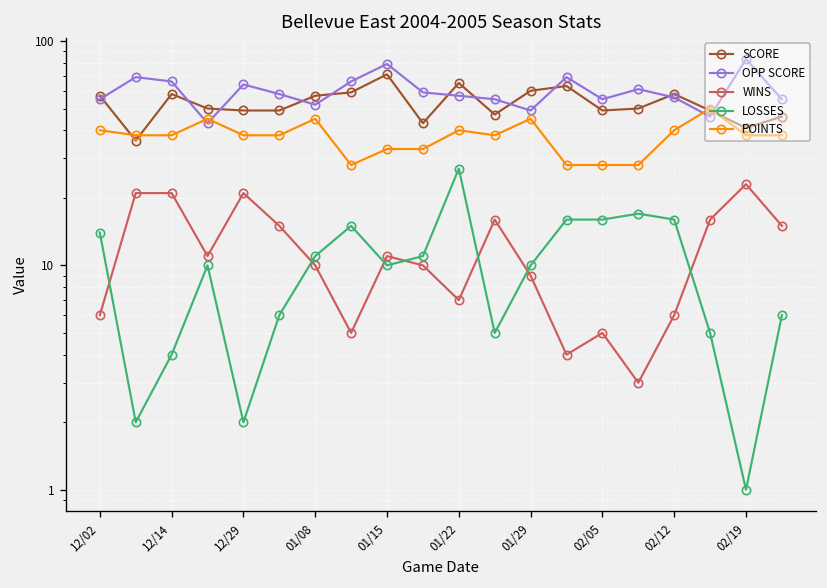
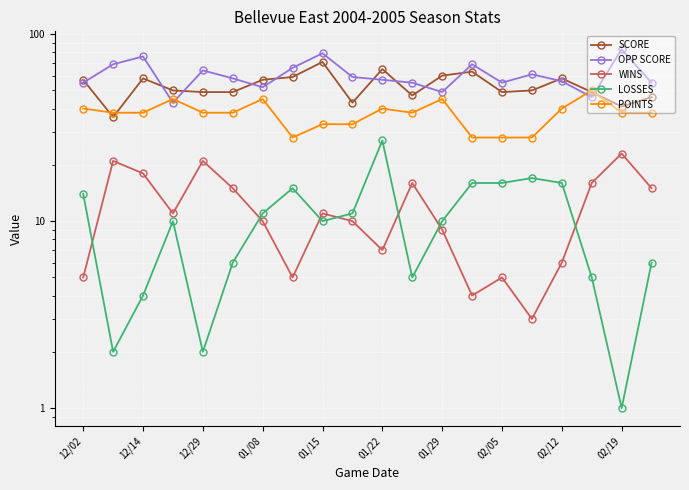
WINS, 12/02: 6 -> 5
OPP SCORE, 12/14: 66 -> 76
WINS, 12/14: 21 -> 18
